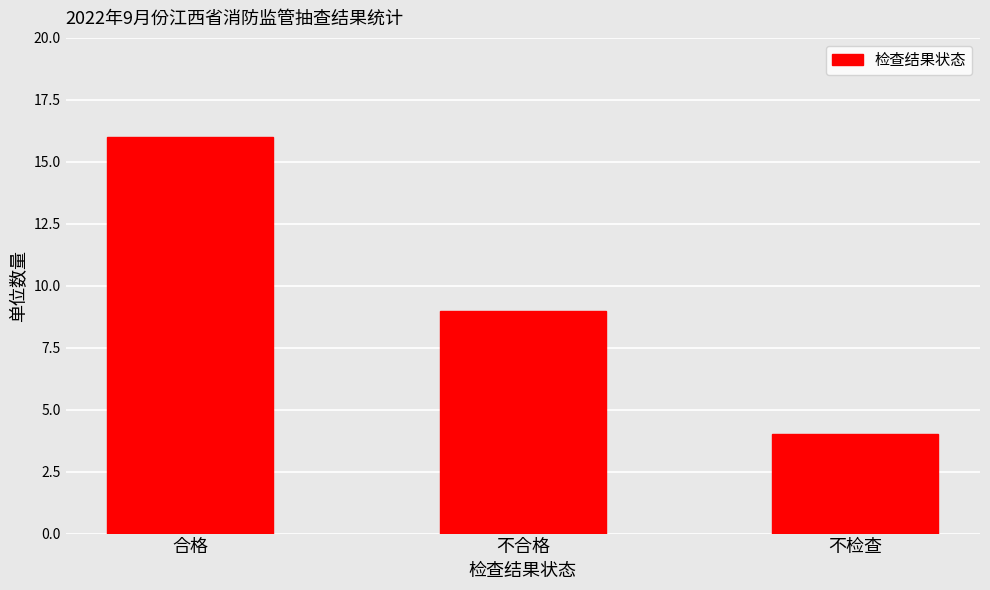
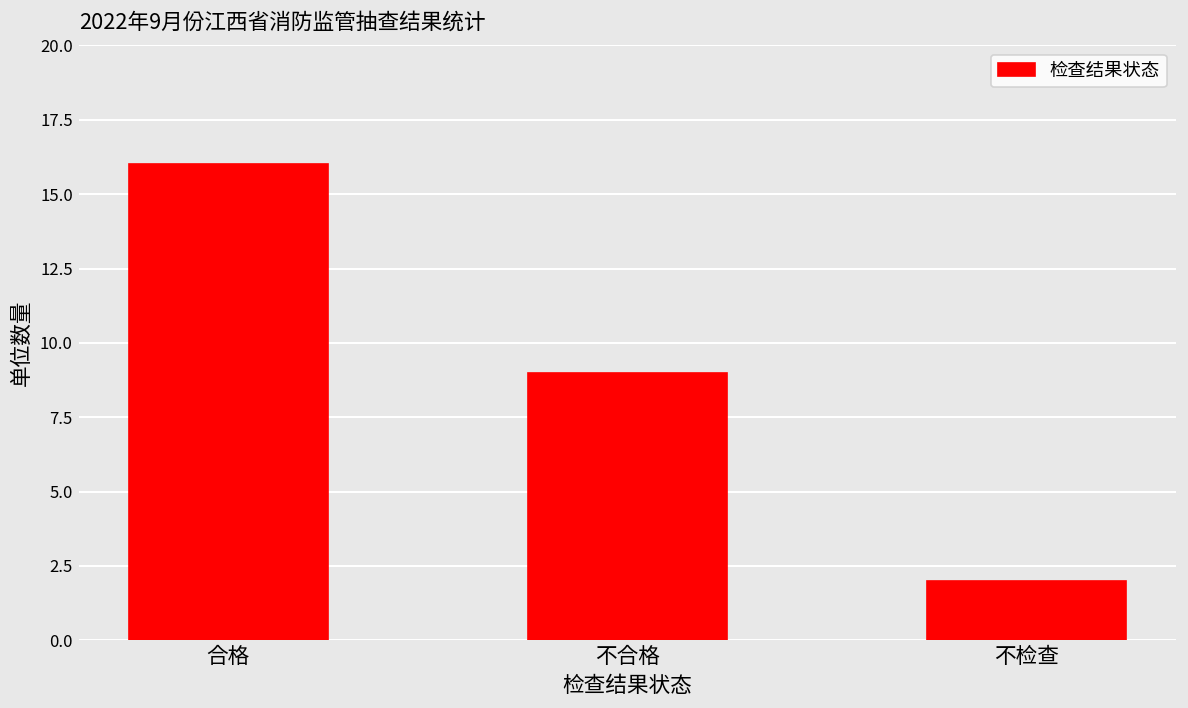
不检查: 4 -> 2
